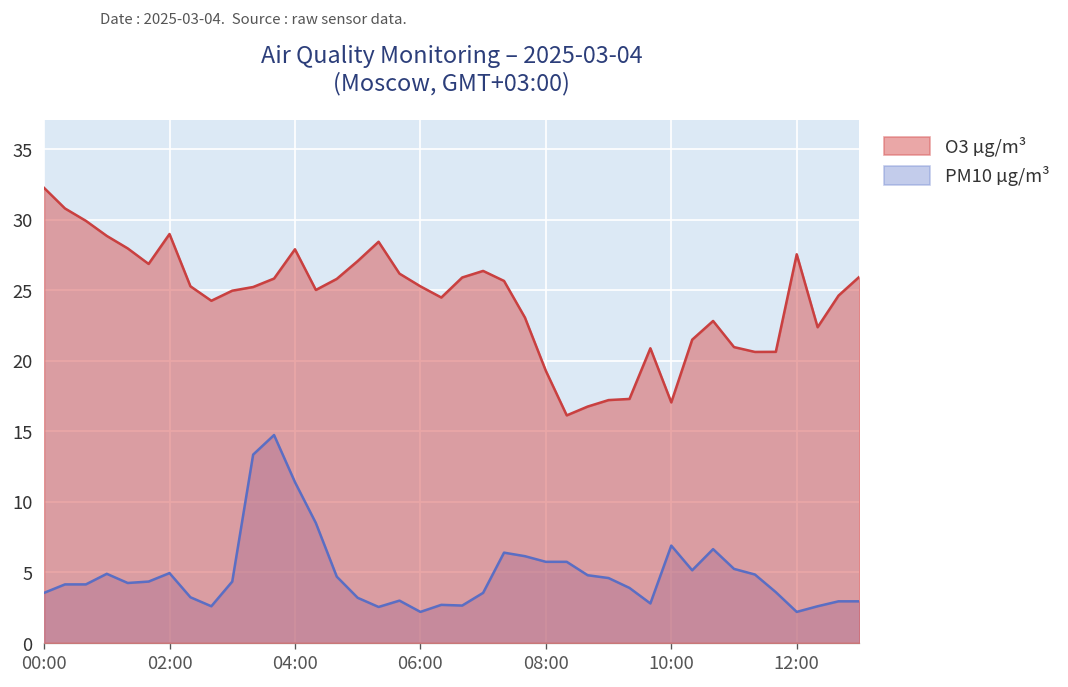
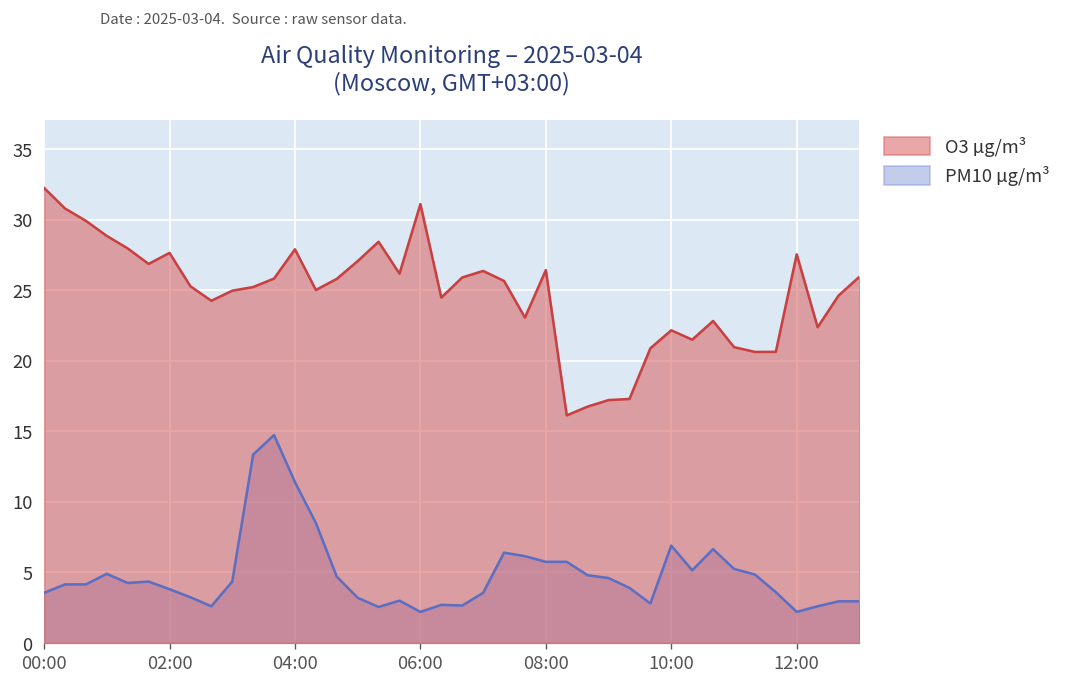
O3 µg/m³, 02:00: 29.0 -> 27.7
PM10 µg/m³, 02:00: 5.0 -> 3.8
O3 µg/m³, 06:00: 25.3 -> 31.1
O3 µg/m³, 08:00: 19.3 -> 26.4
O3 µg/m³, 10:00: 17.1 -> 22.2
